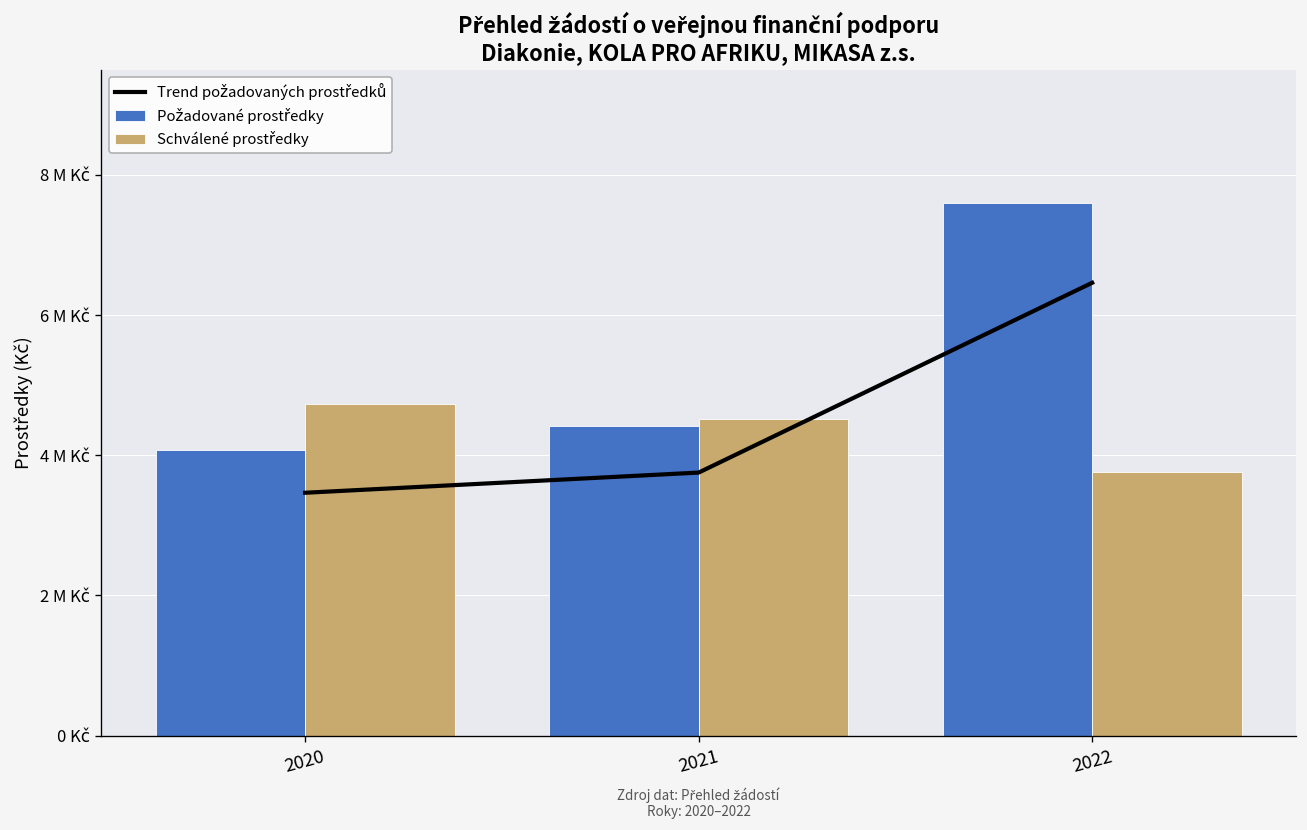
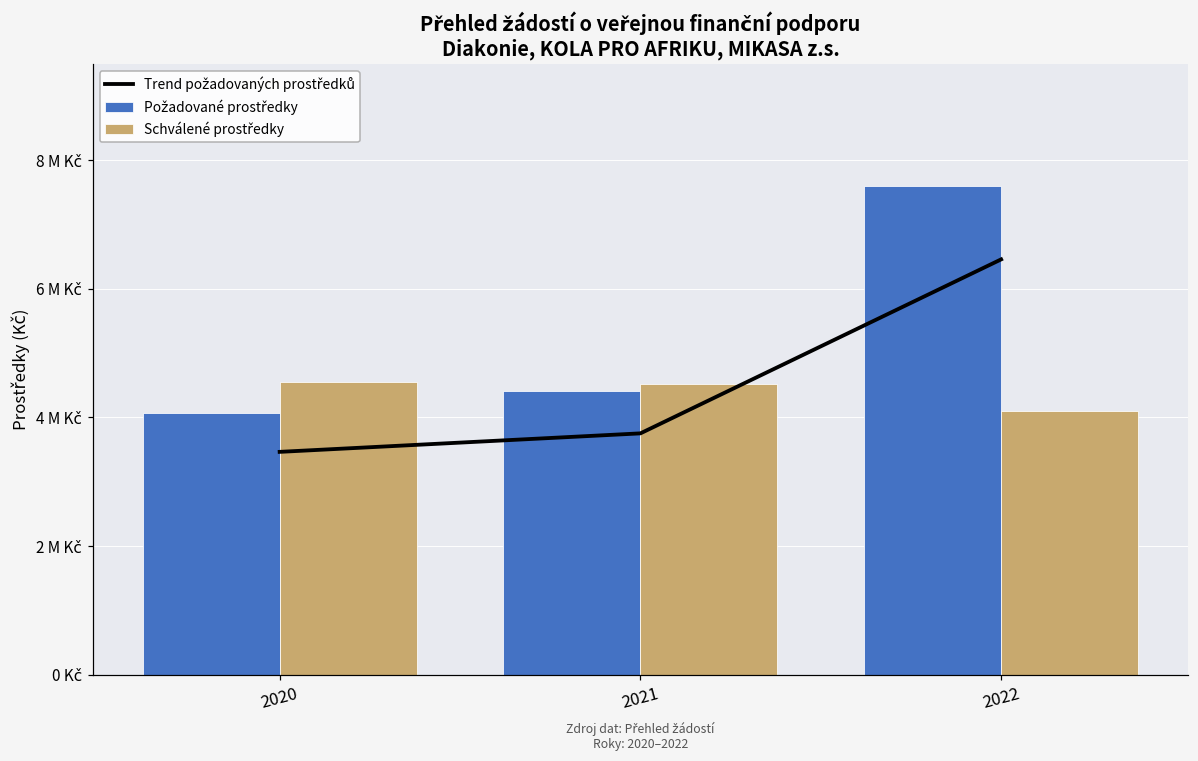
Schválené prostředky, 2020: 4.7 M Kč -> 4.5 M Kč
Schválené prostředky, 2022: 3.8 M Kč -> 4.1 M Kč
